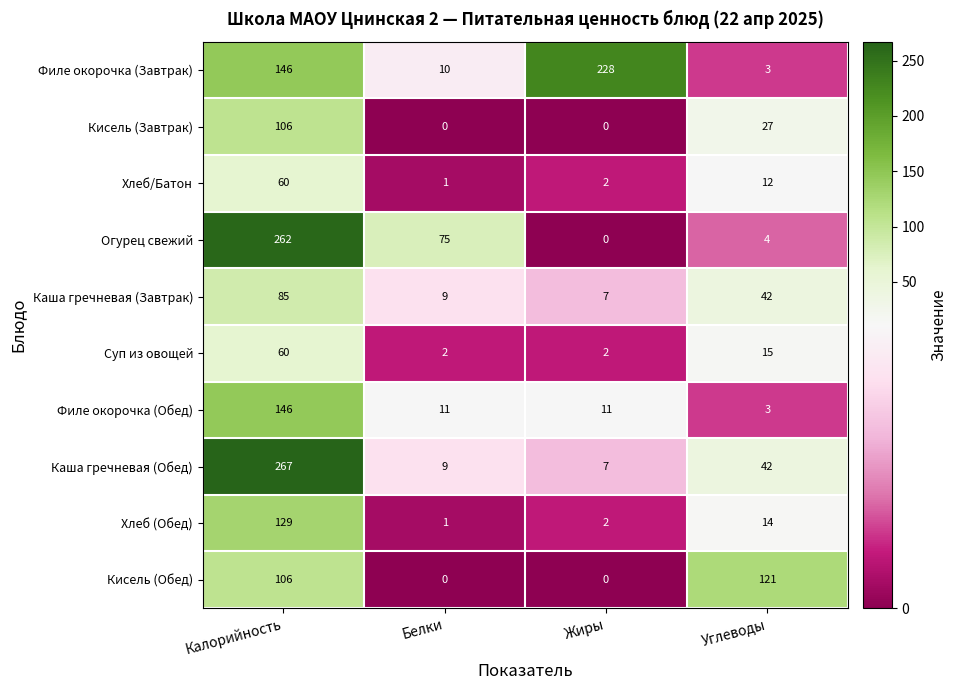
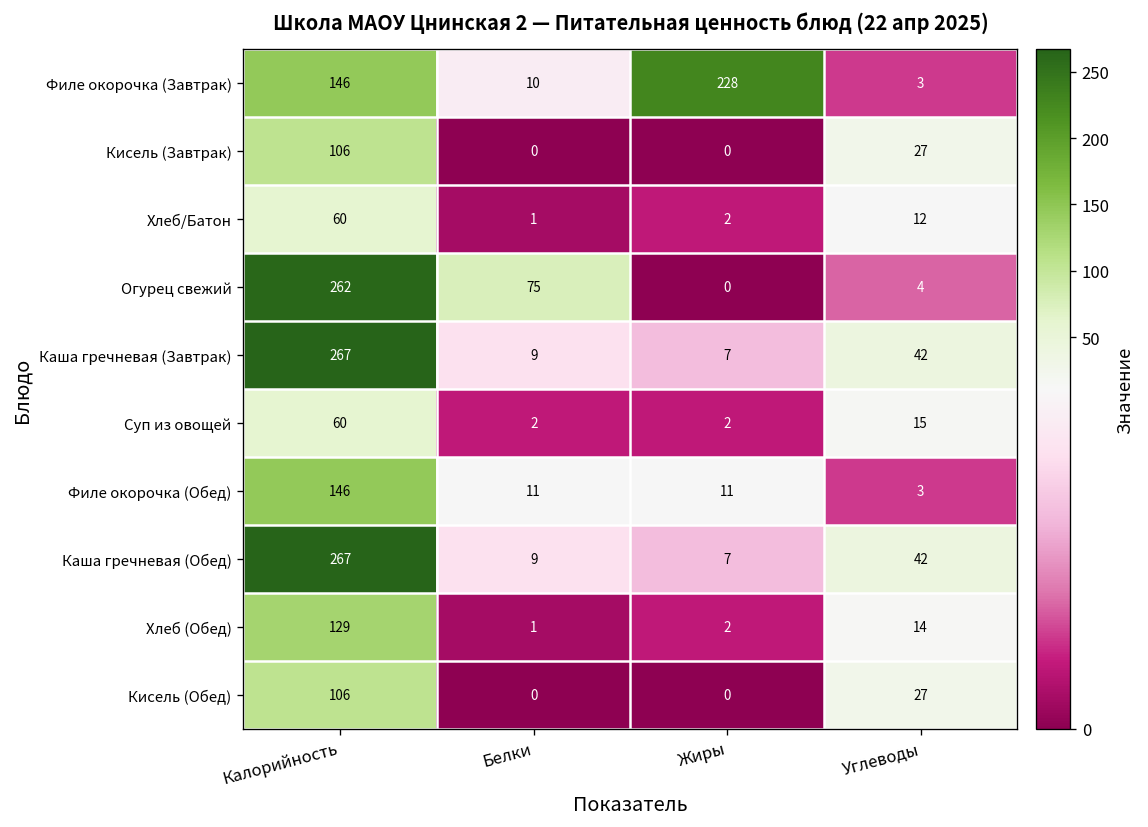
Каша гречневая (Завтрак), Калорийность: 85 -> 267
Кисель (Обед), Углеводы: 121 -> 27
